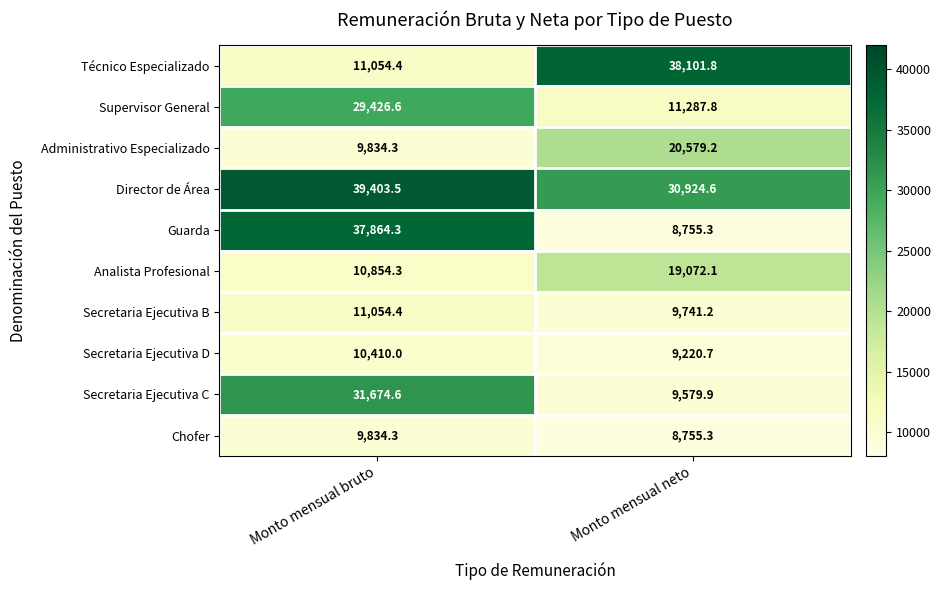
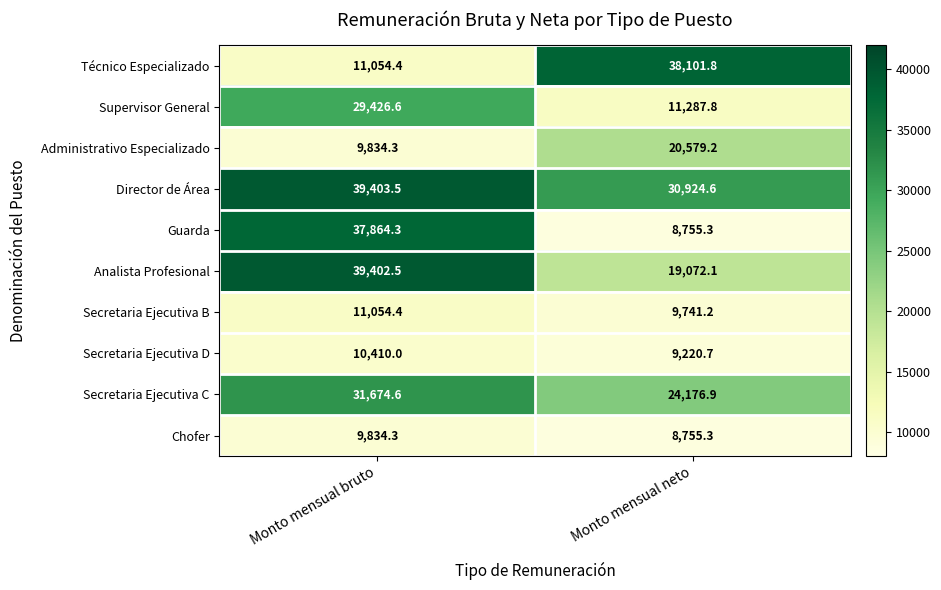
Analista Profesional, Monto mensual bruto: 10,854.3 -> 39,402.5
Secretaria Ejecutiva C, Monto mensual neto: 9,579.9 -> 24,176.9
